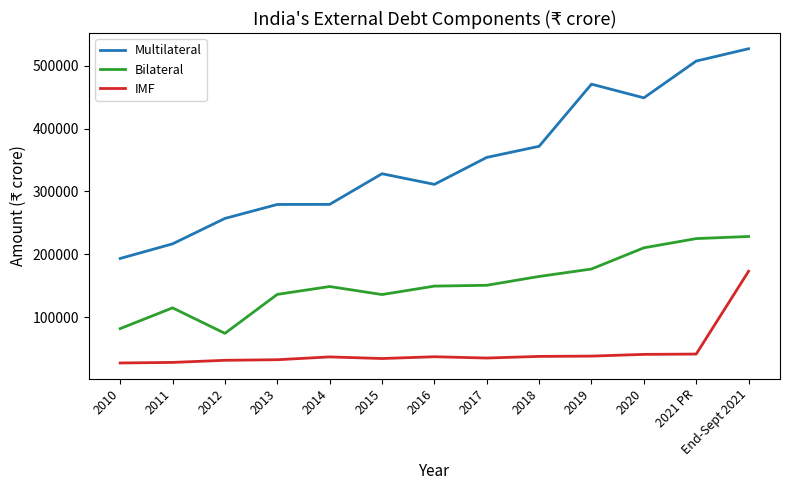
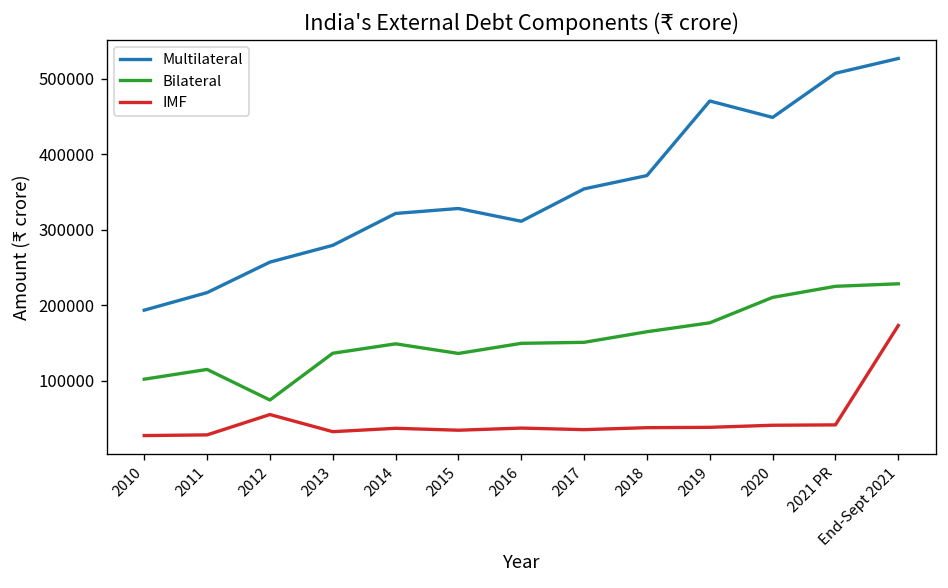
Bilateral, 2010: 80000 -> 100000
IMF, 2012: 30000 -> 60000
Multilateral, 2014: 280000 -> 320000
